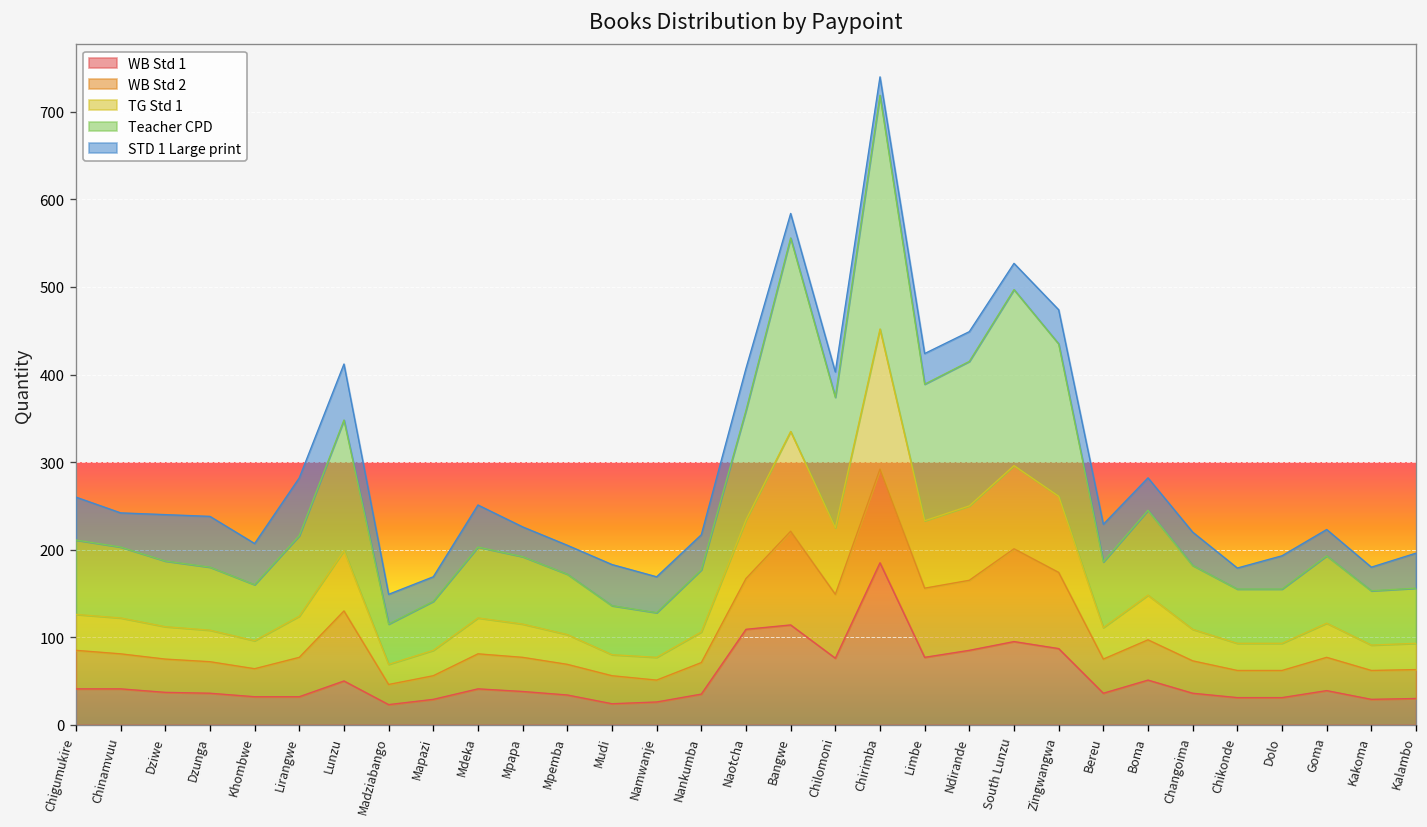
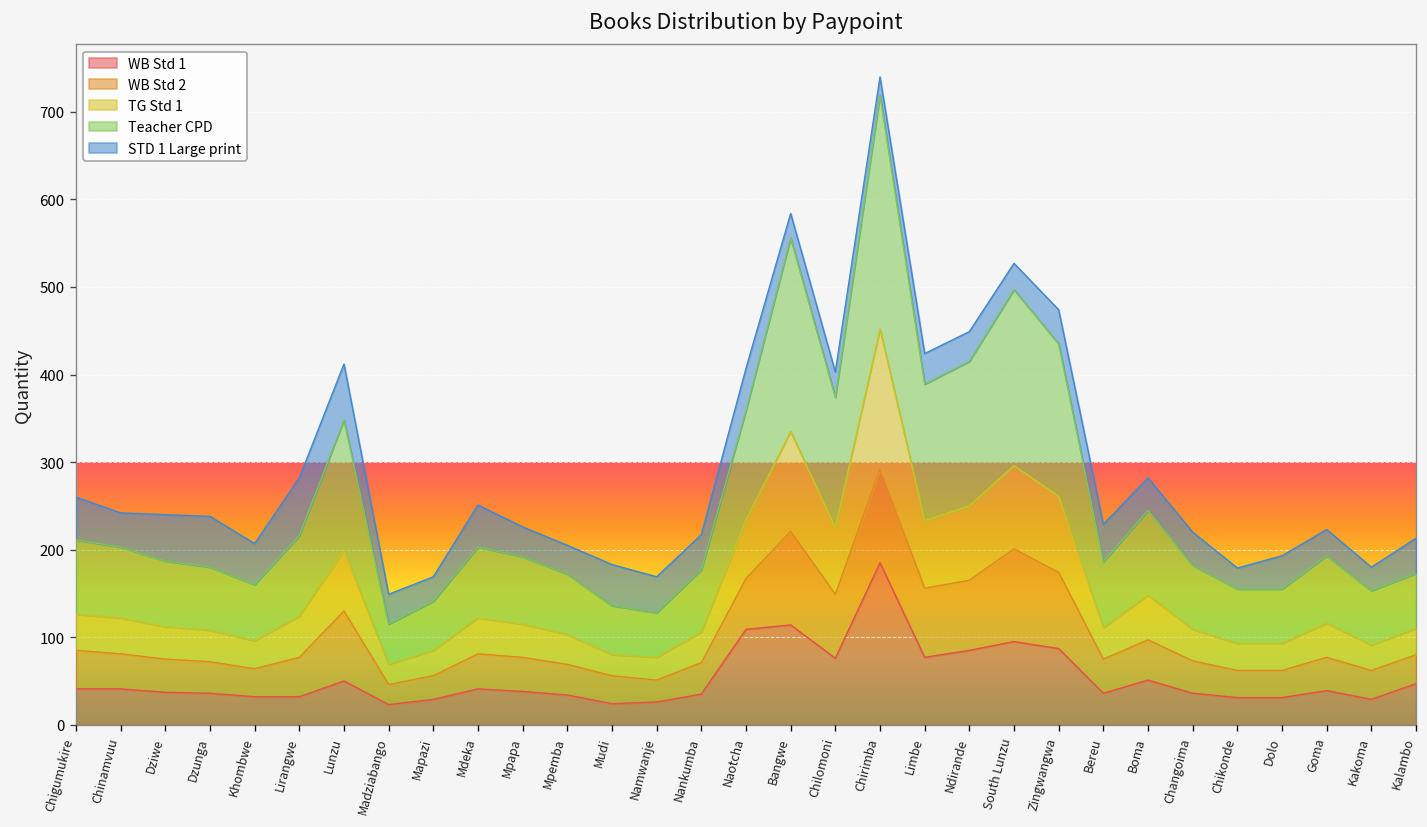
WB Std 1, Kalambo: 30 -> 50
